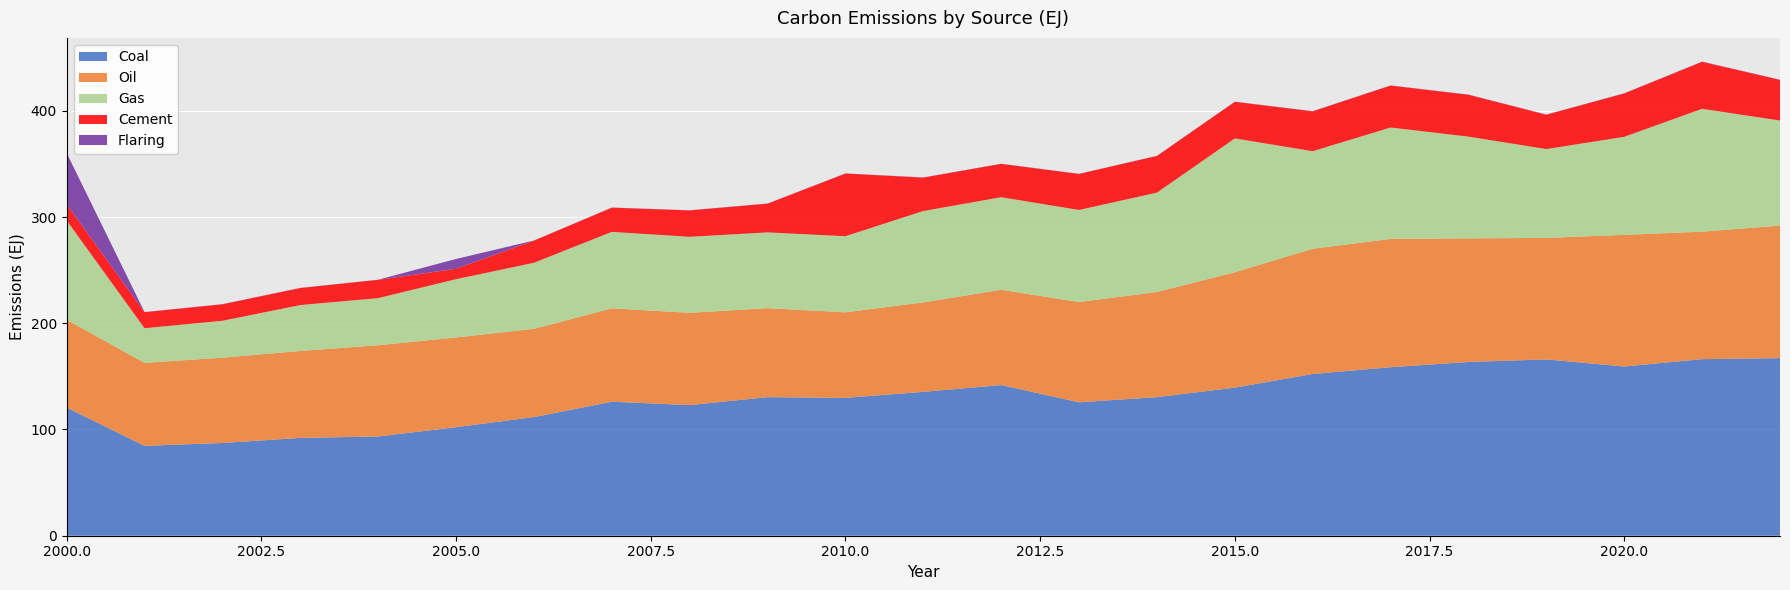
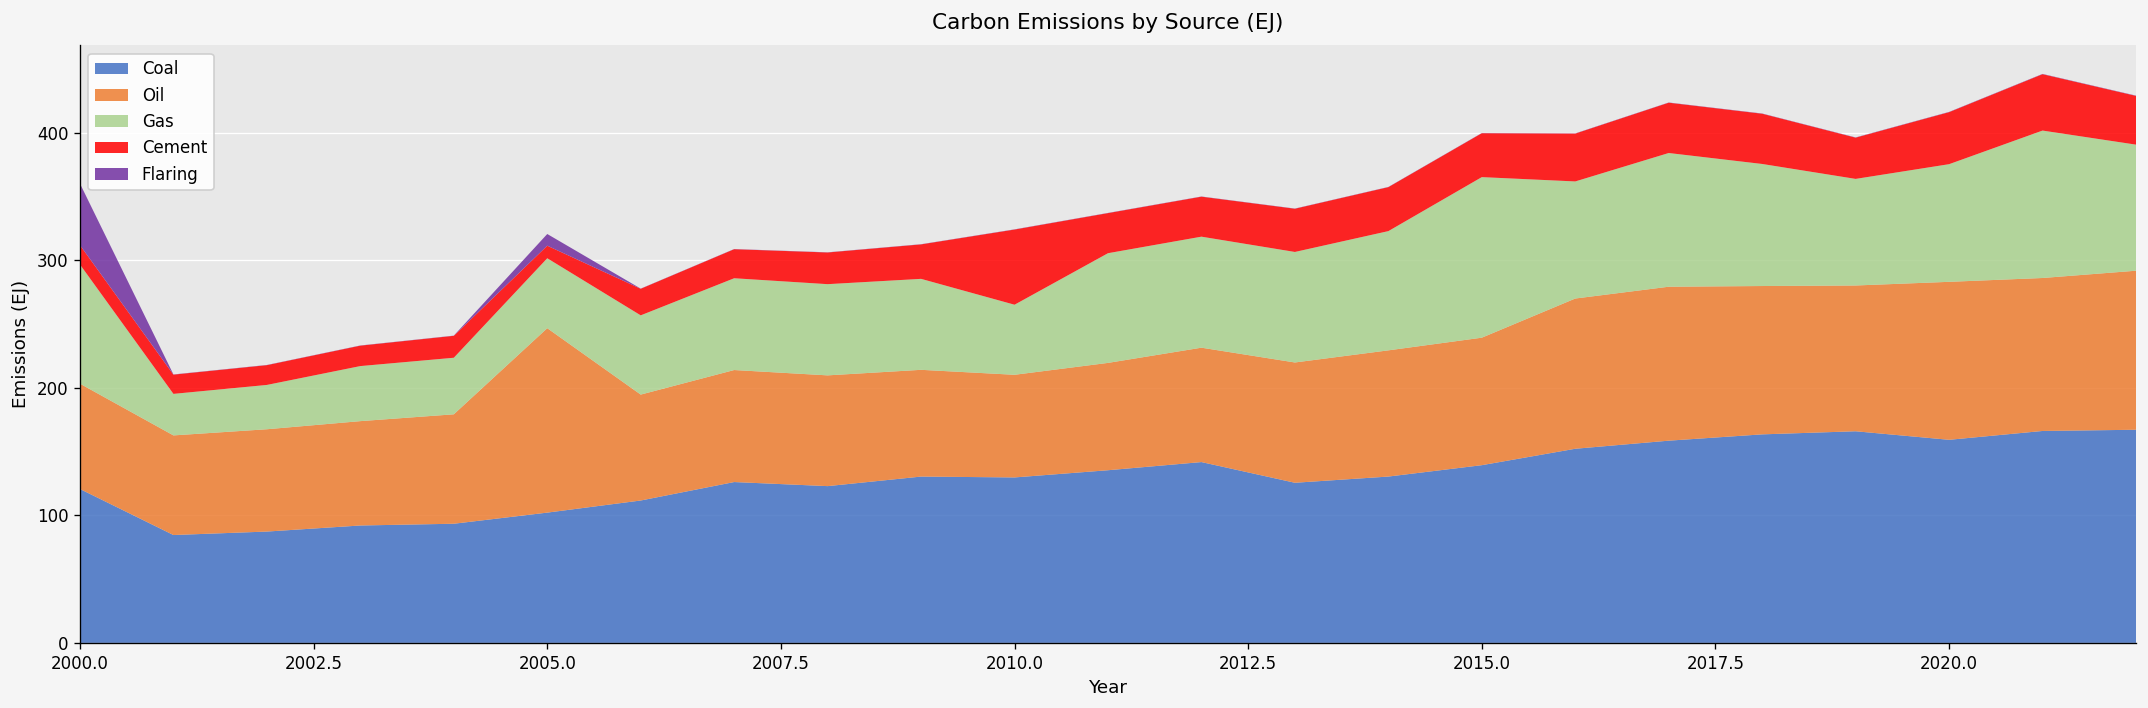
Oil, 2005.0: 84 -> 145
Gas, 2010.0: 72 -> 55
Oil, 2015.0: 109 -> 100
